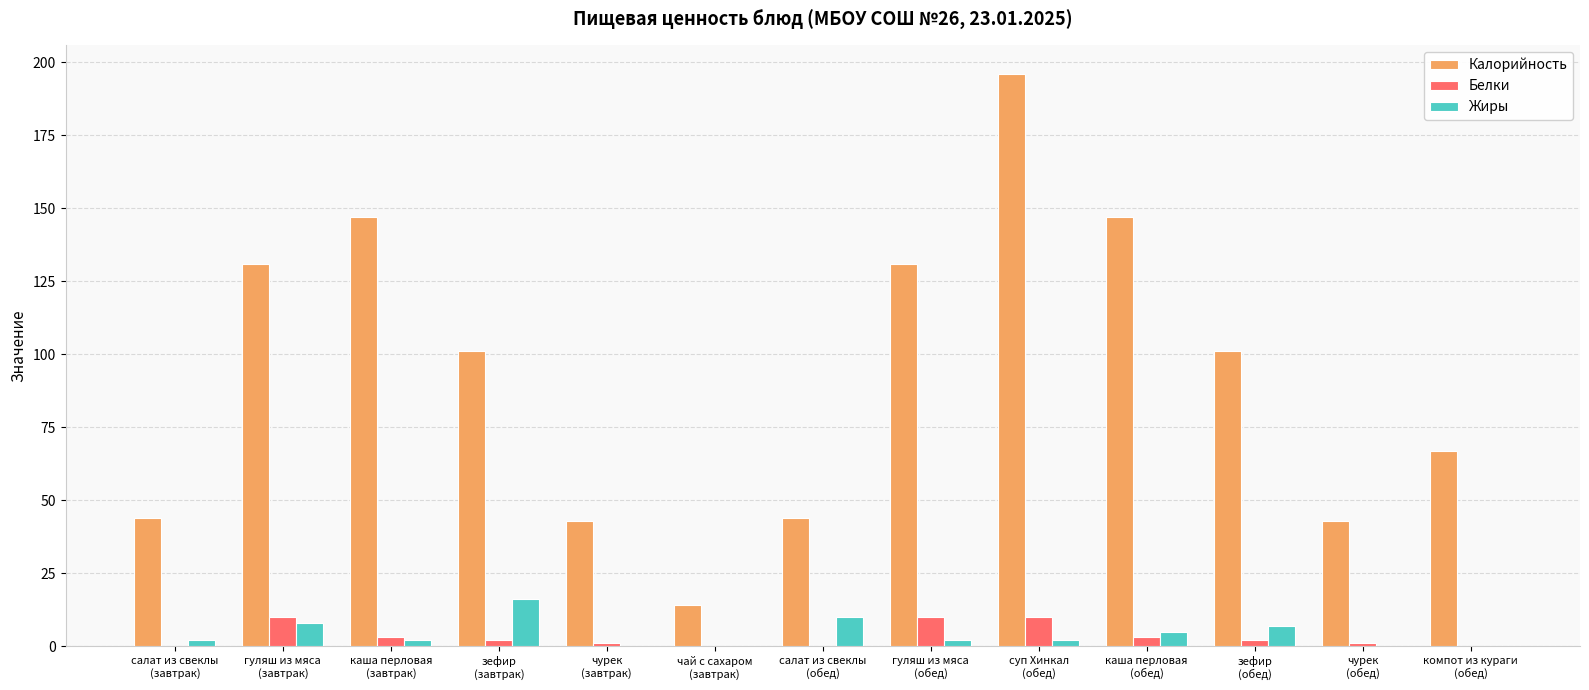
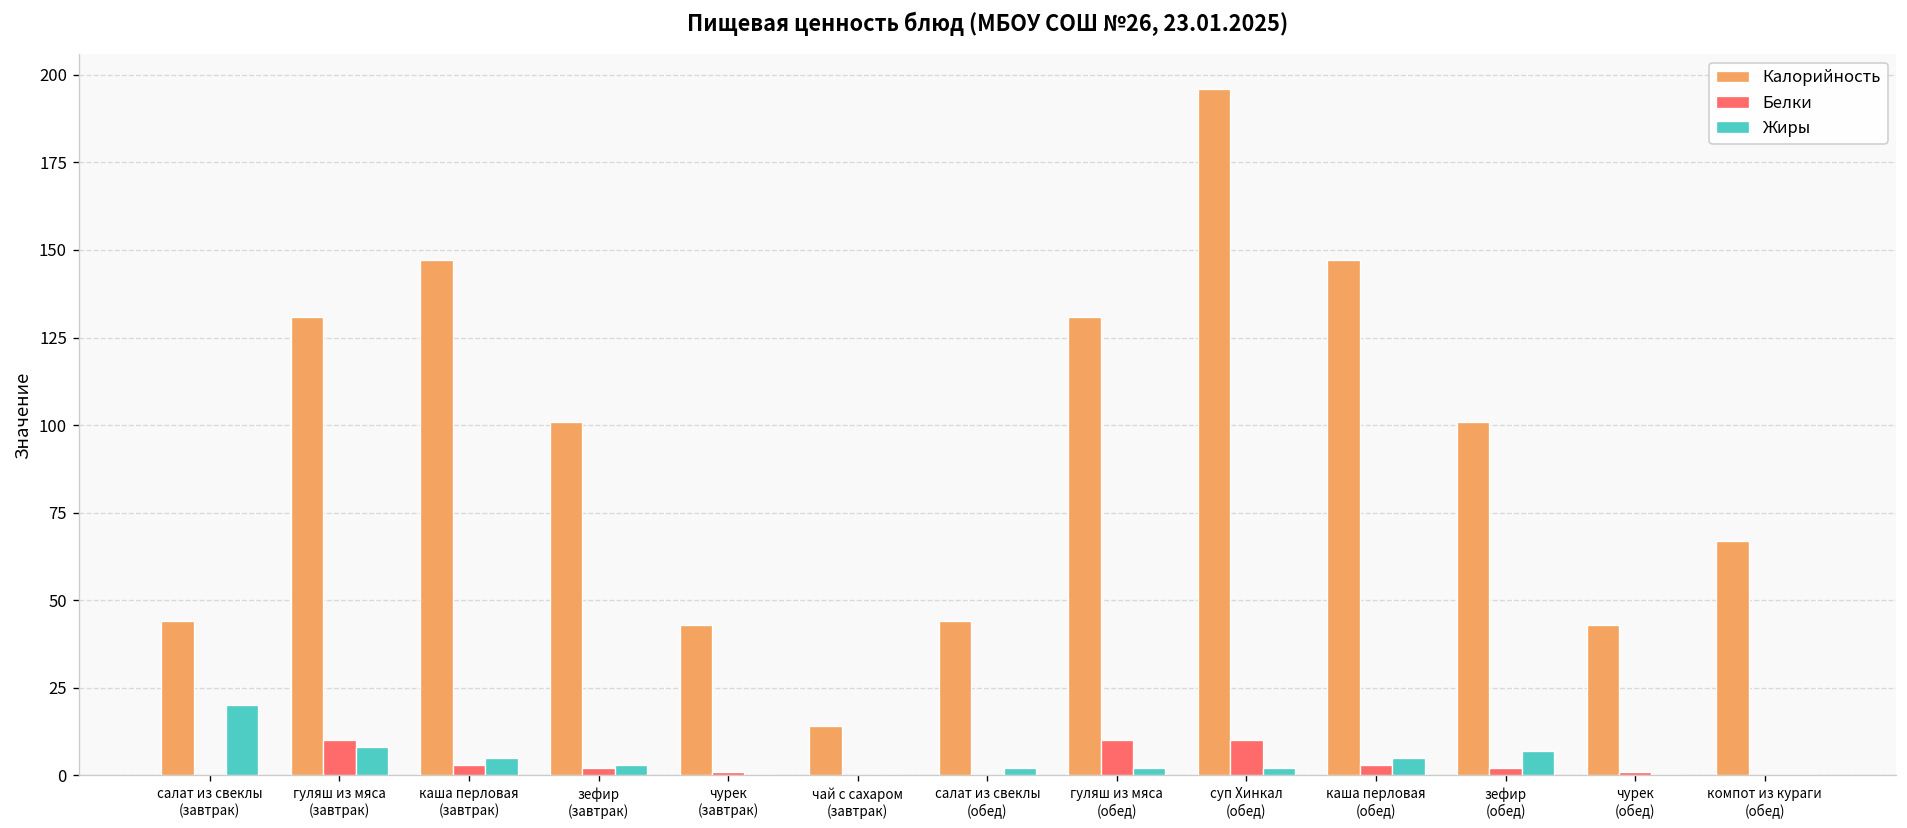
Жиры, салат из свеклы (завтрак): 2 -> 20
Жиры, каша перловая (завтрак): 2 -> 5
Жиры, зефир (завтрак): 16 -> 3
Жиры, салат из свеклы (обед): 10 -> 2
